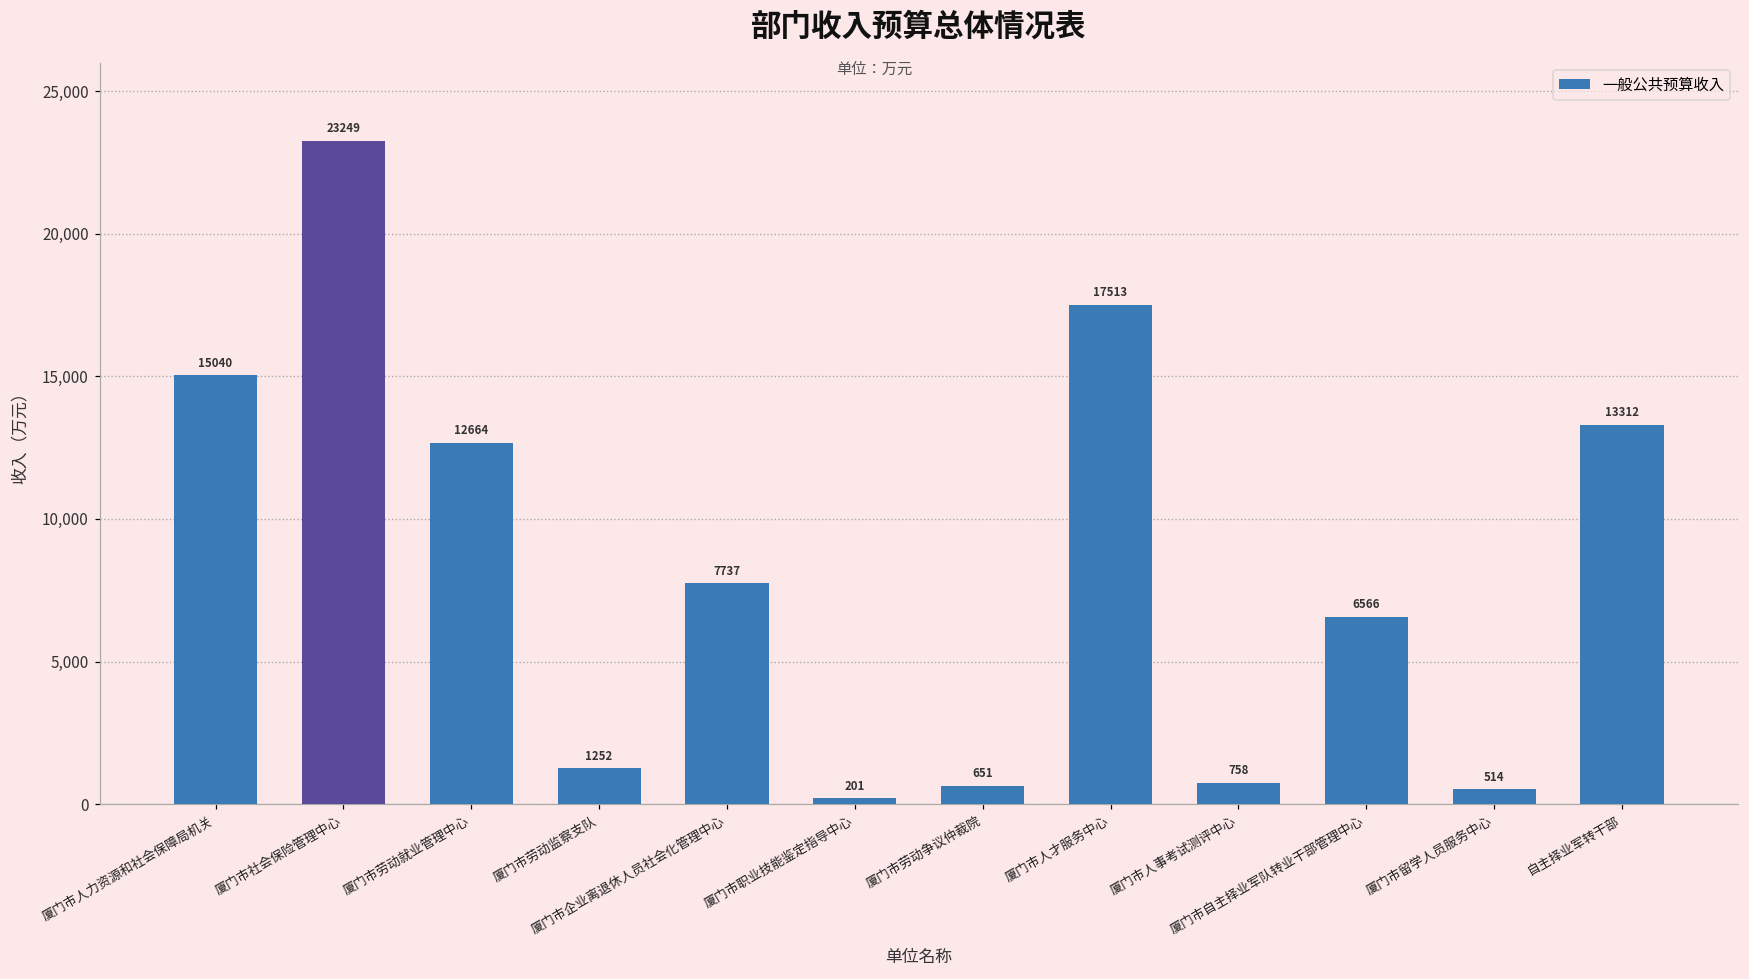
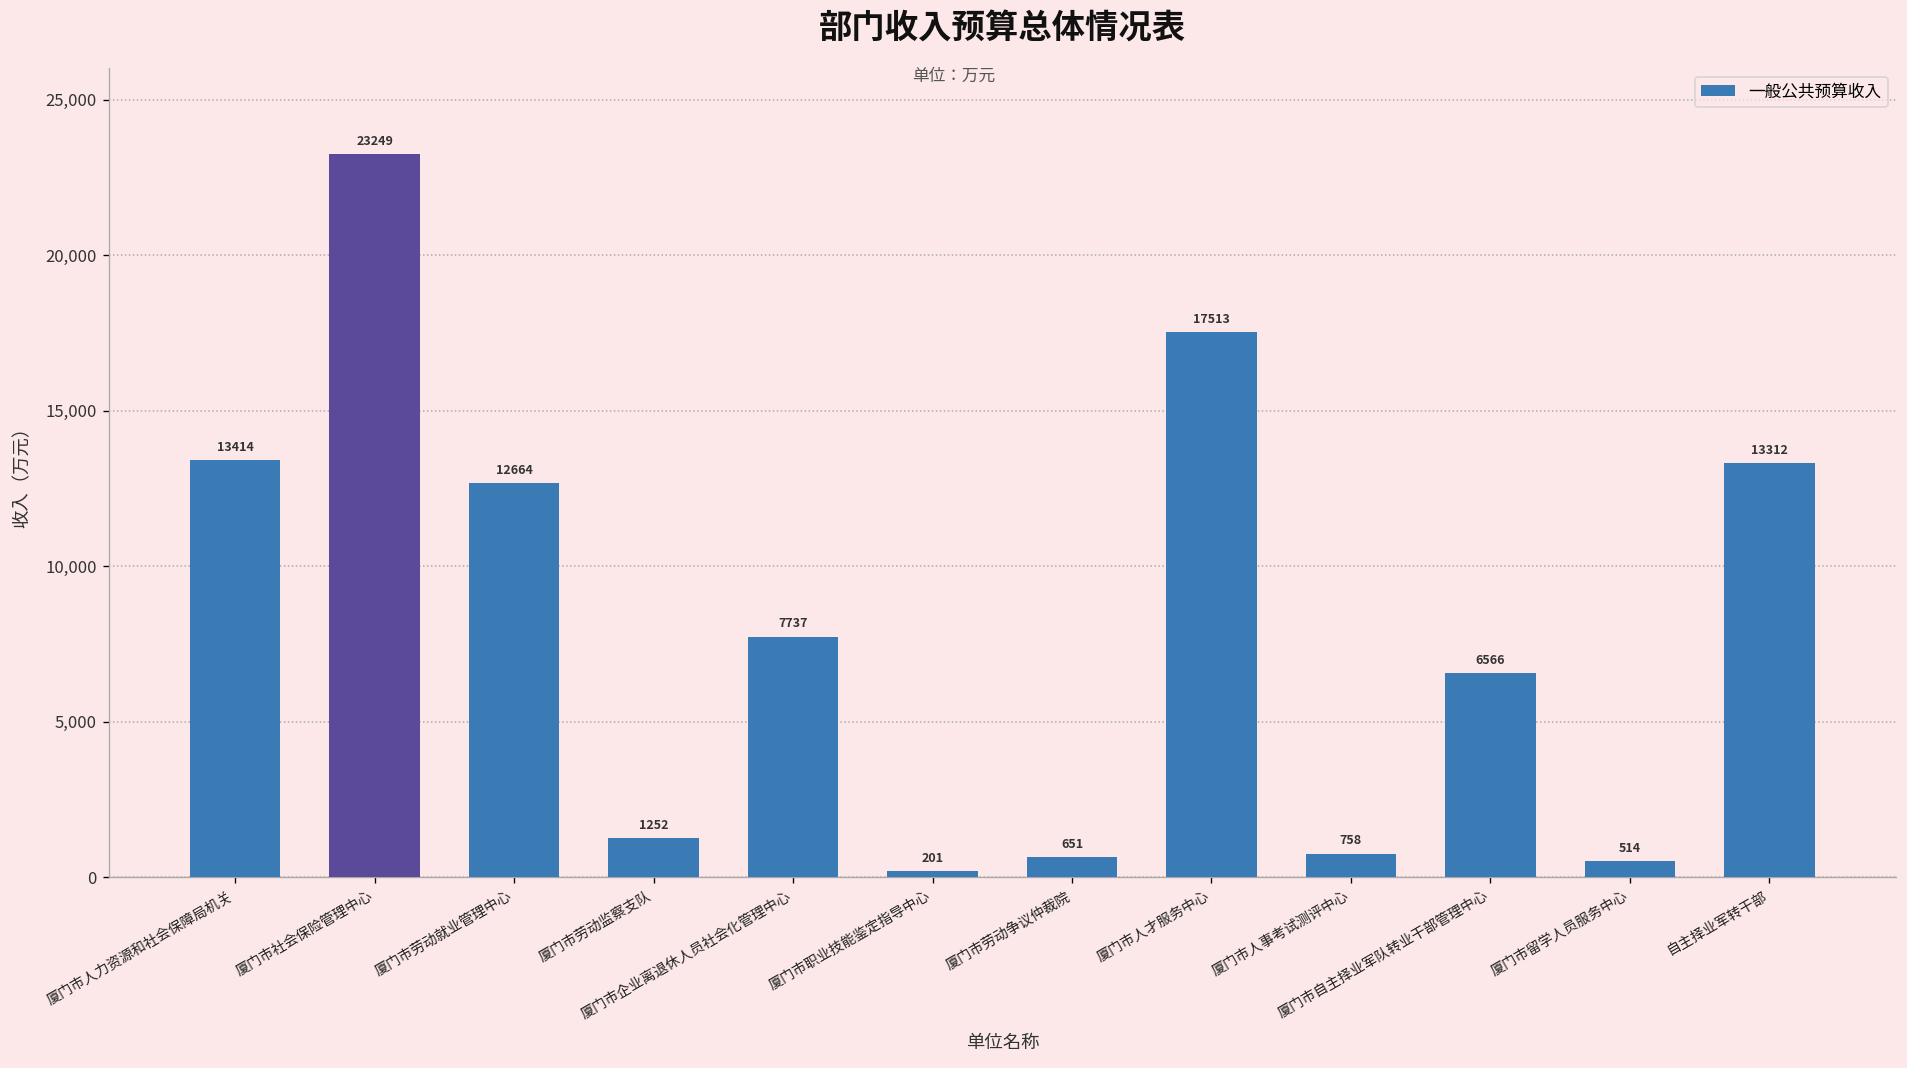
厦门市人力资源和社会保障局机关: 15040 -> 13414
